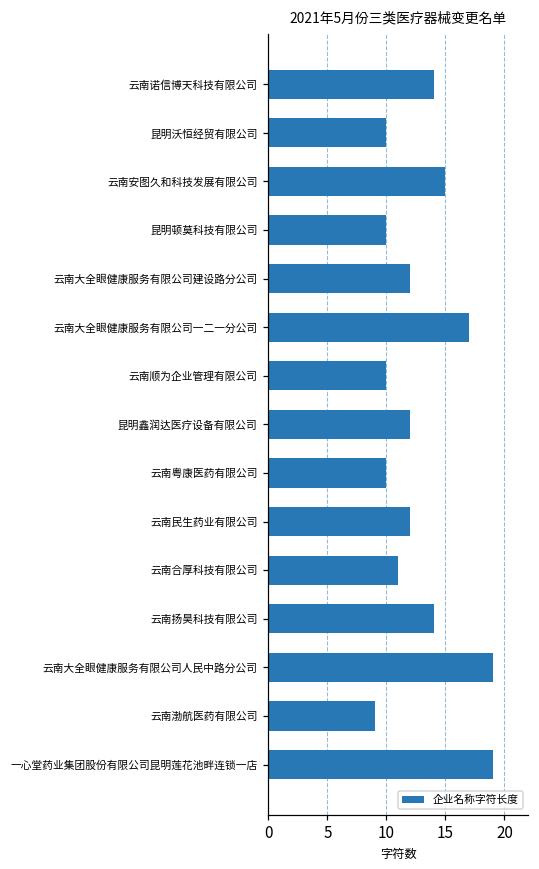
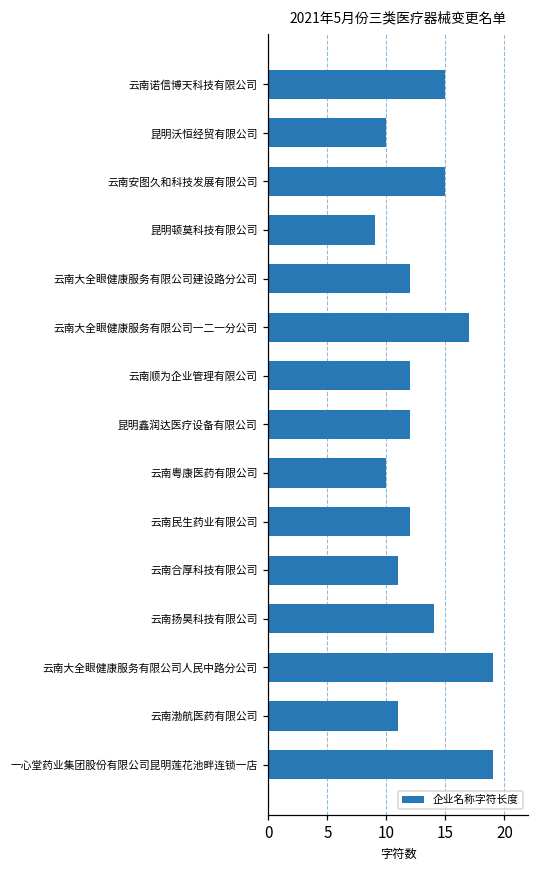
云南诺信博天科技有限公司: 14 -> 15
昆明顿莫科技有限公司: 10 -> 9
云南顺为企业管理有限公司: 10 -> 12
云南渤航医药有限公司: 9 -> 11
